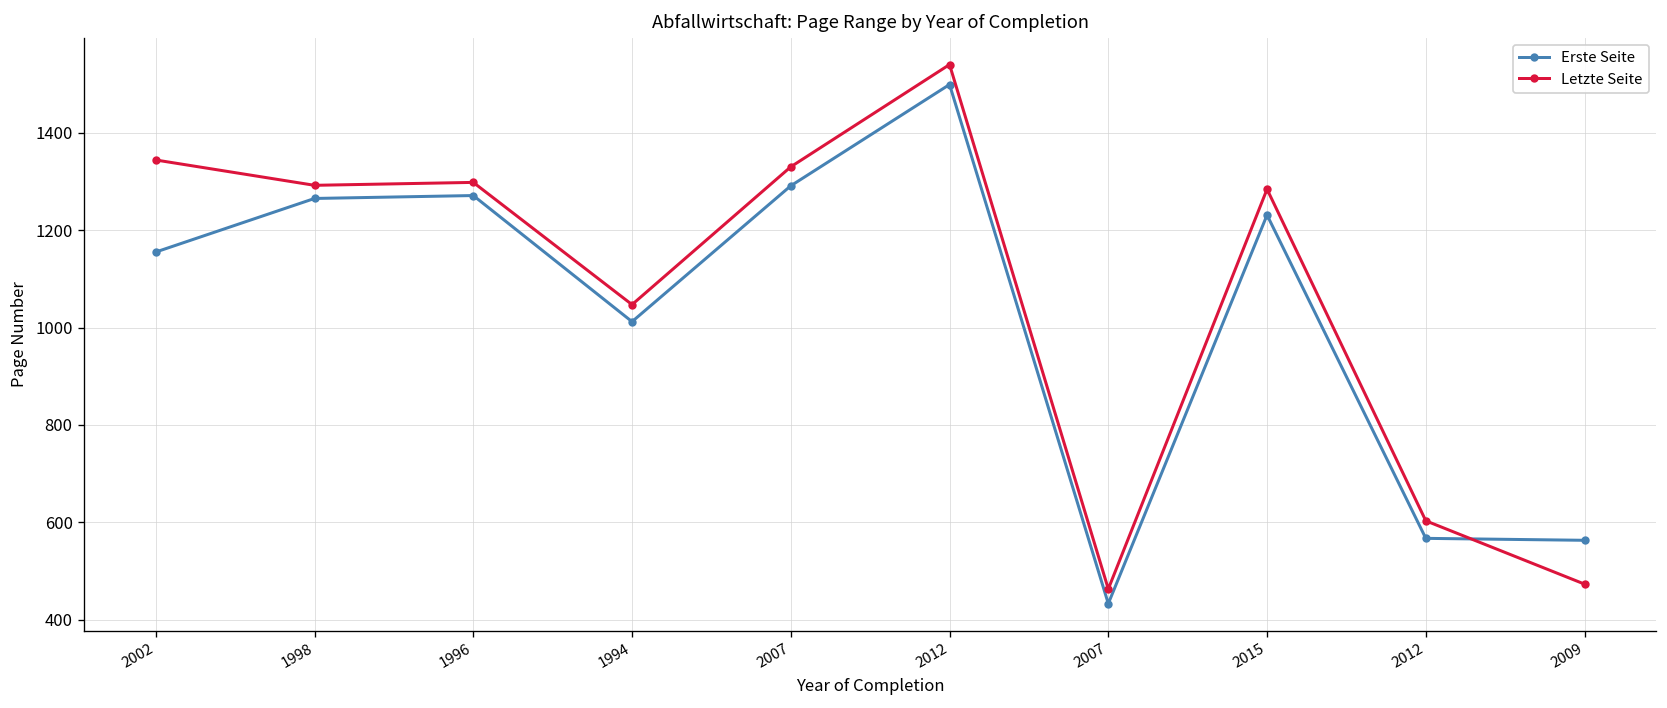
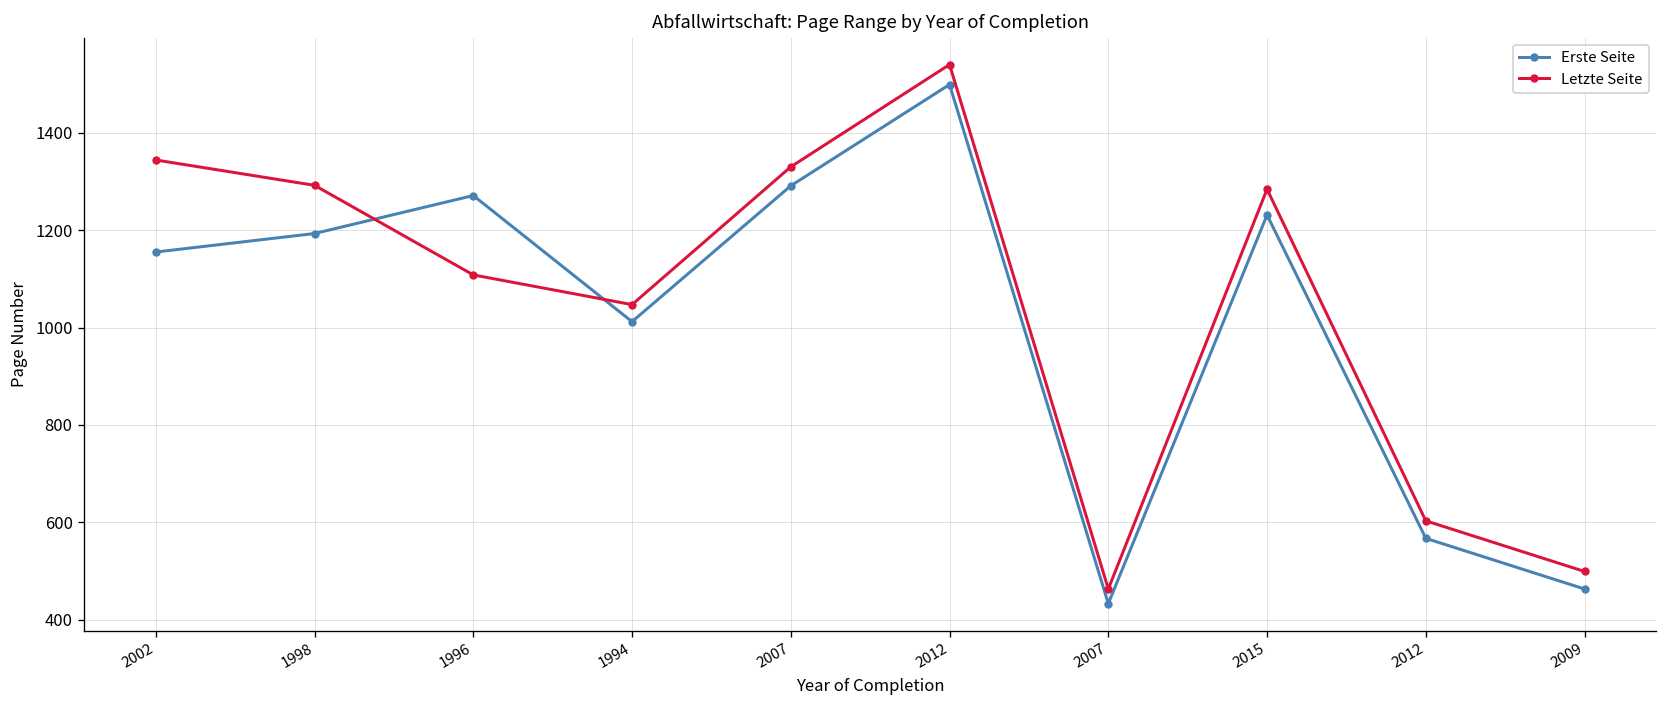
Erste Seite, 1998: 1270 -> 1190
Letzte Seite, 1996: 1300 -> 1110
Erste Seite, 2009: 560 -> 460
Letzte Seite, 2009: 470 -> 500
